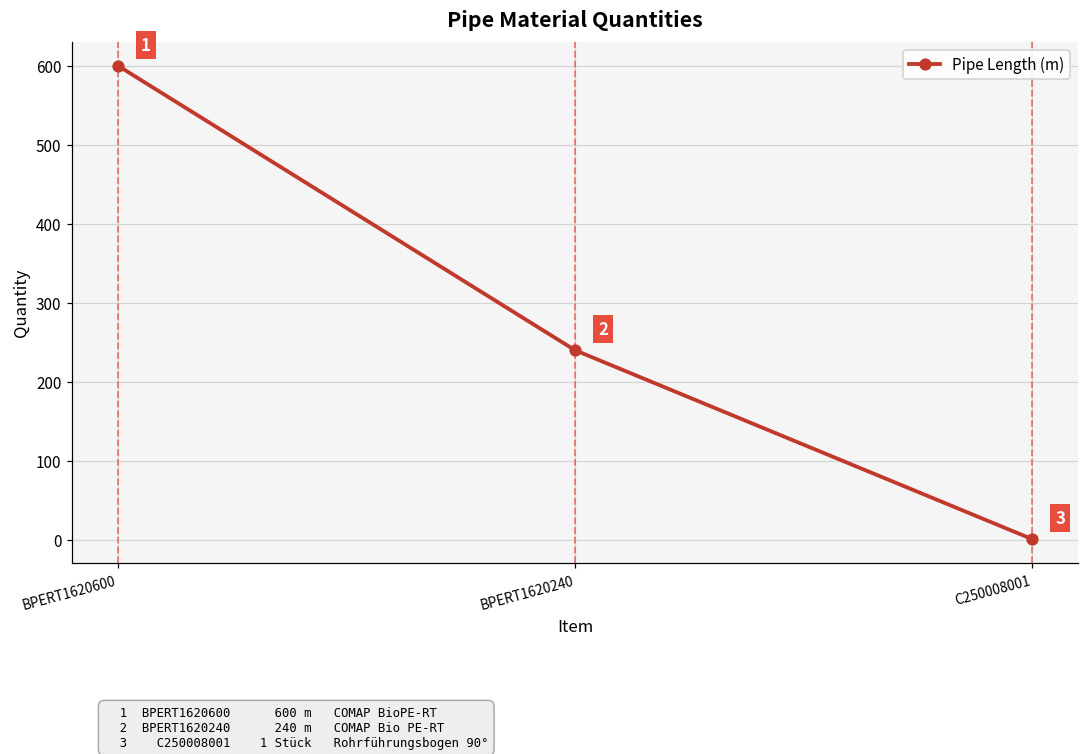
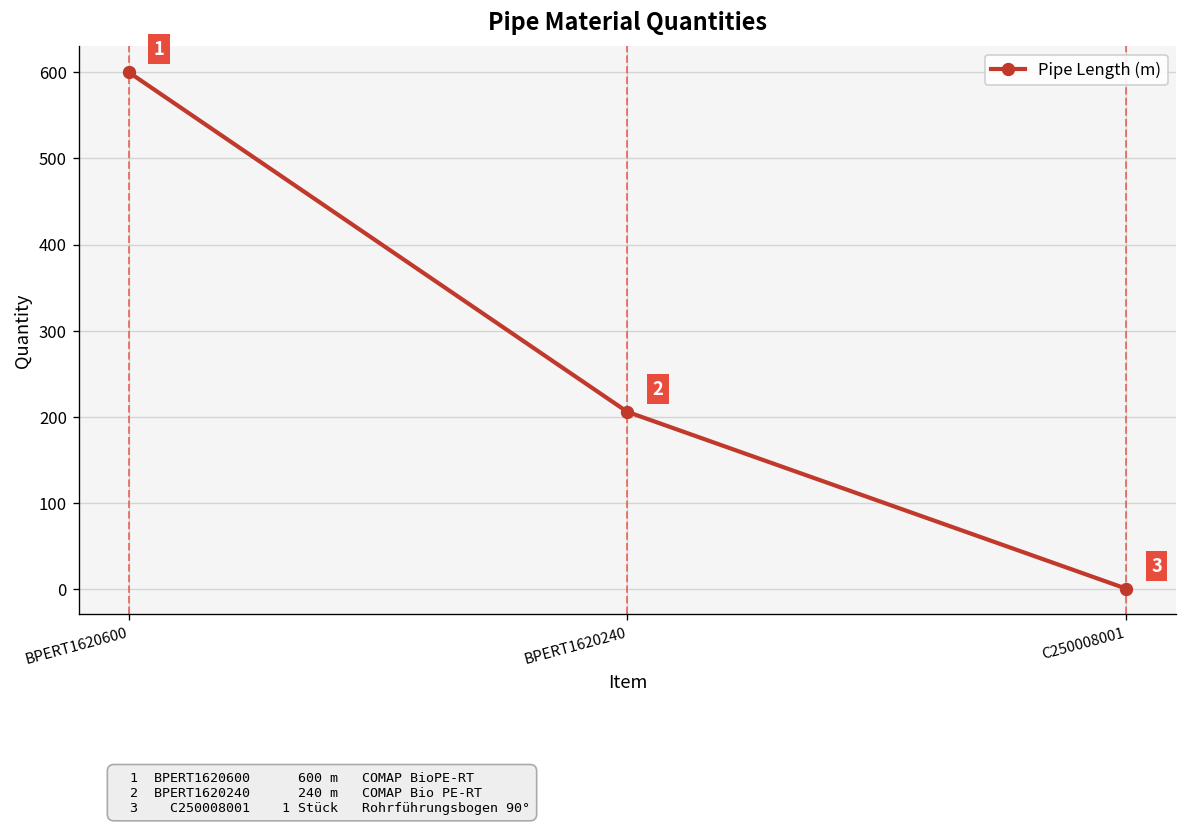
BPERT1620240: 240 -> 210
